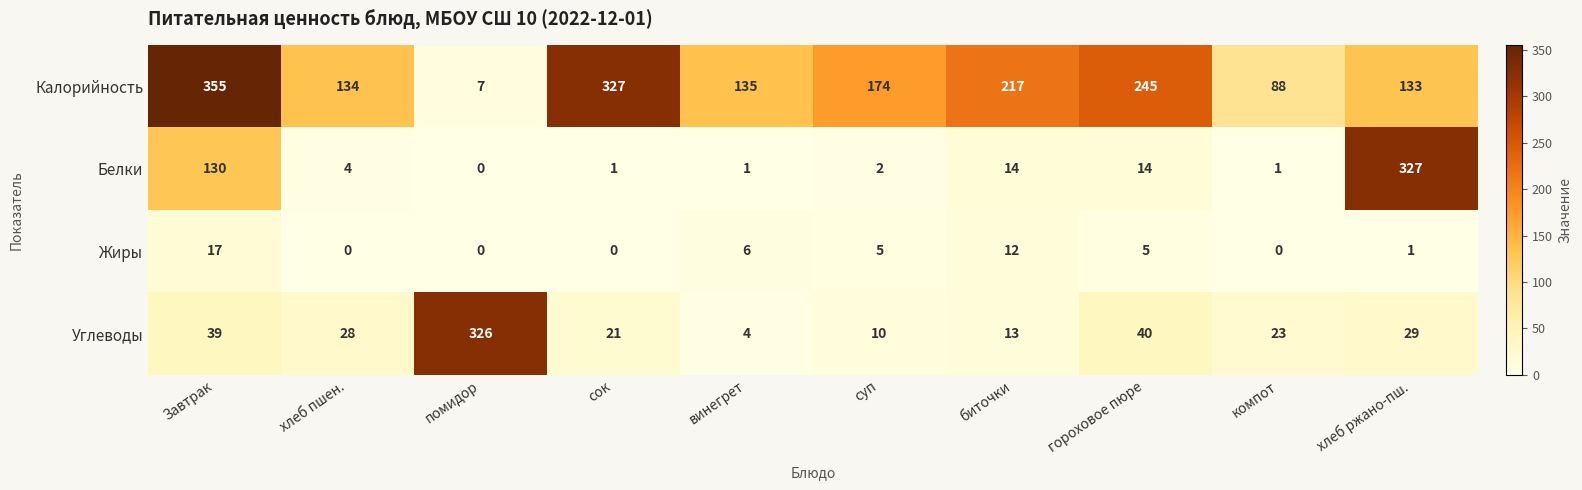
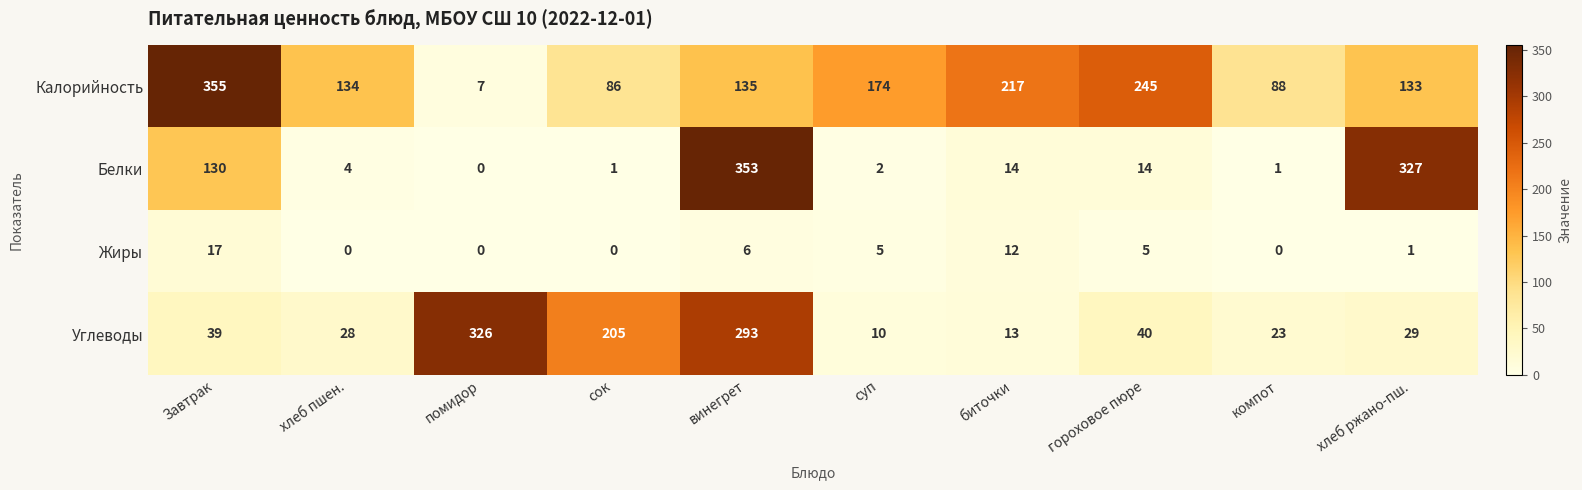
Калорийность, сок: 327 -> 86
Белки, винегрет: 1 -> 353
Углеводы, сок: 21 -> 205
Углеводы, винегрет: 4 -> 293
